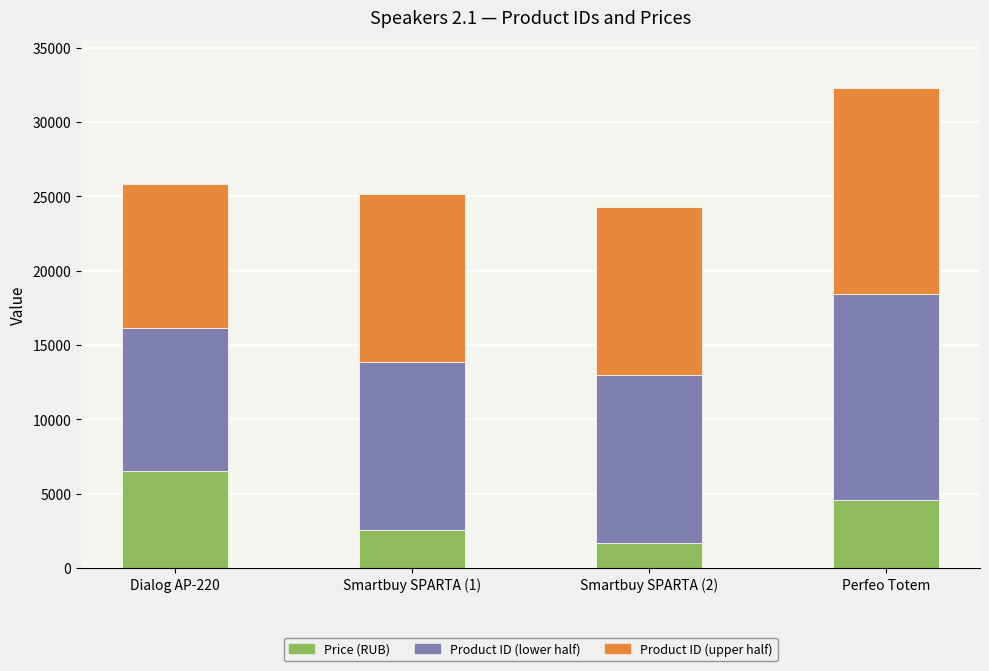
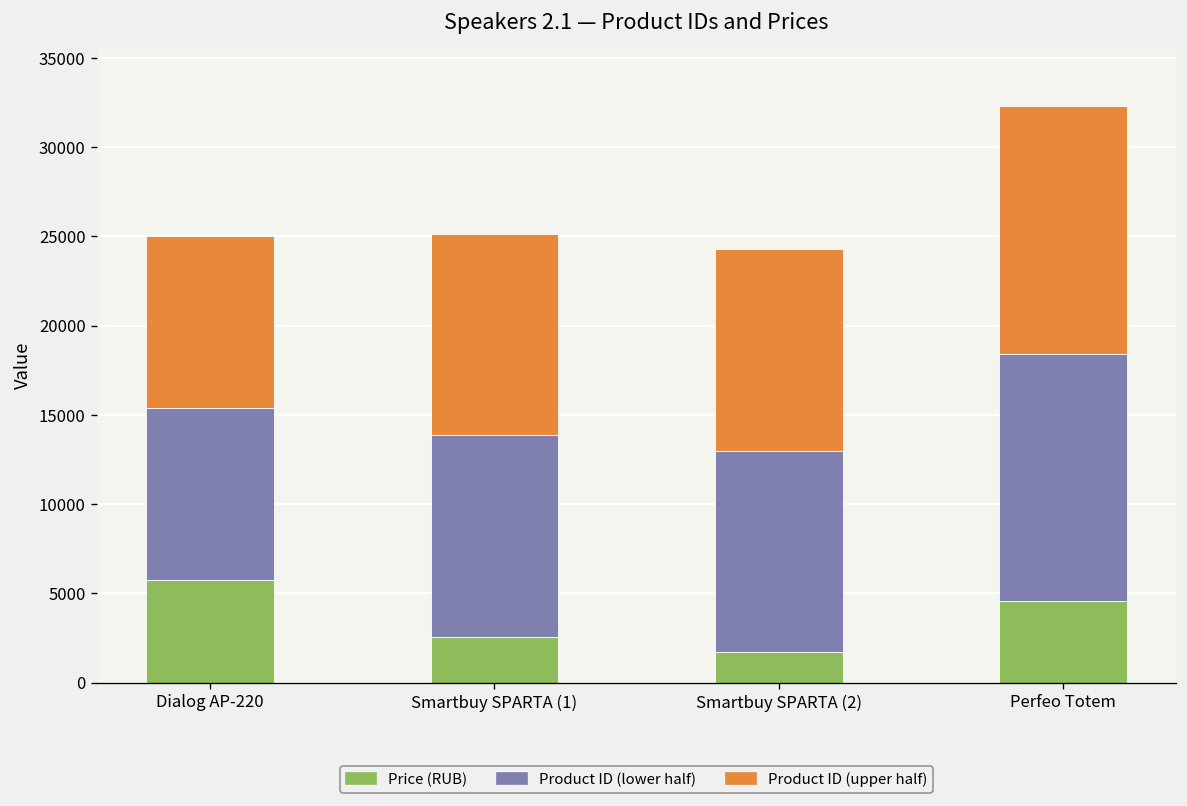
Price (RUB), Dialog AP-220: 6500 -> 5700
